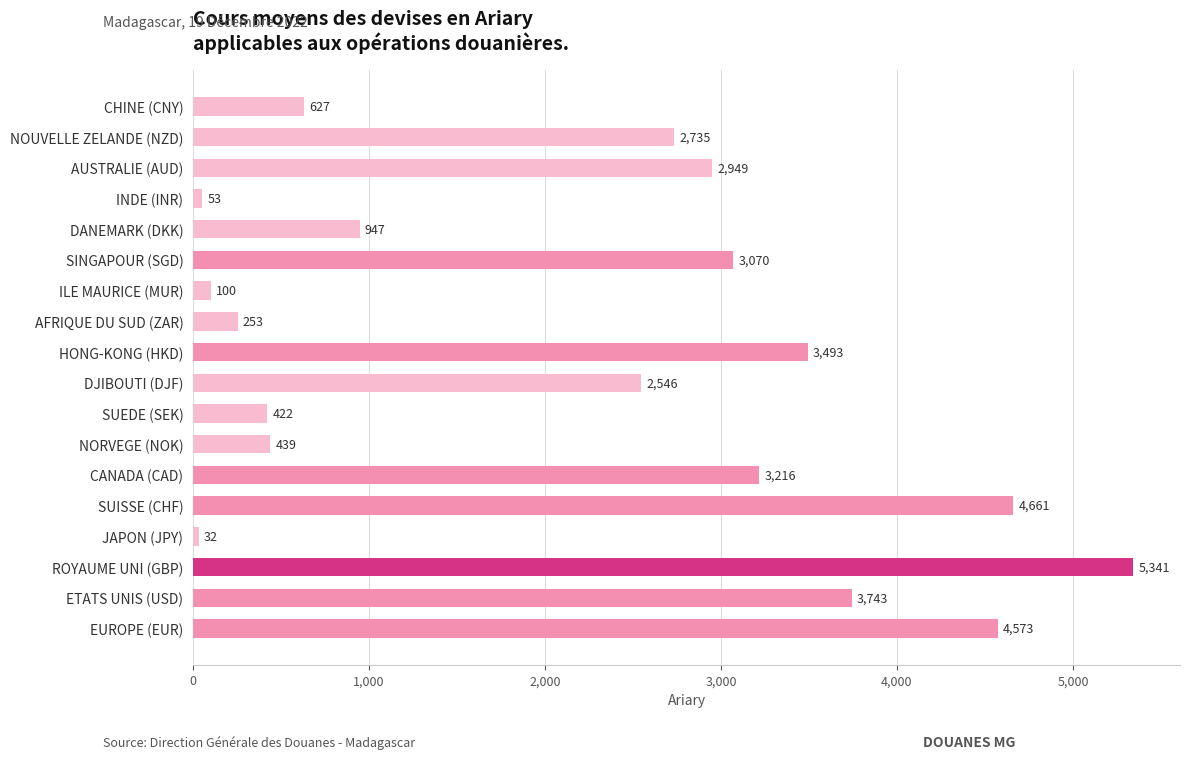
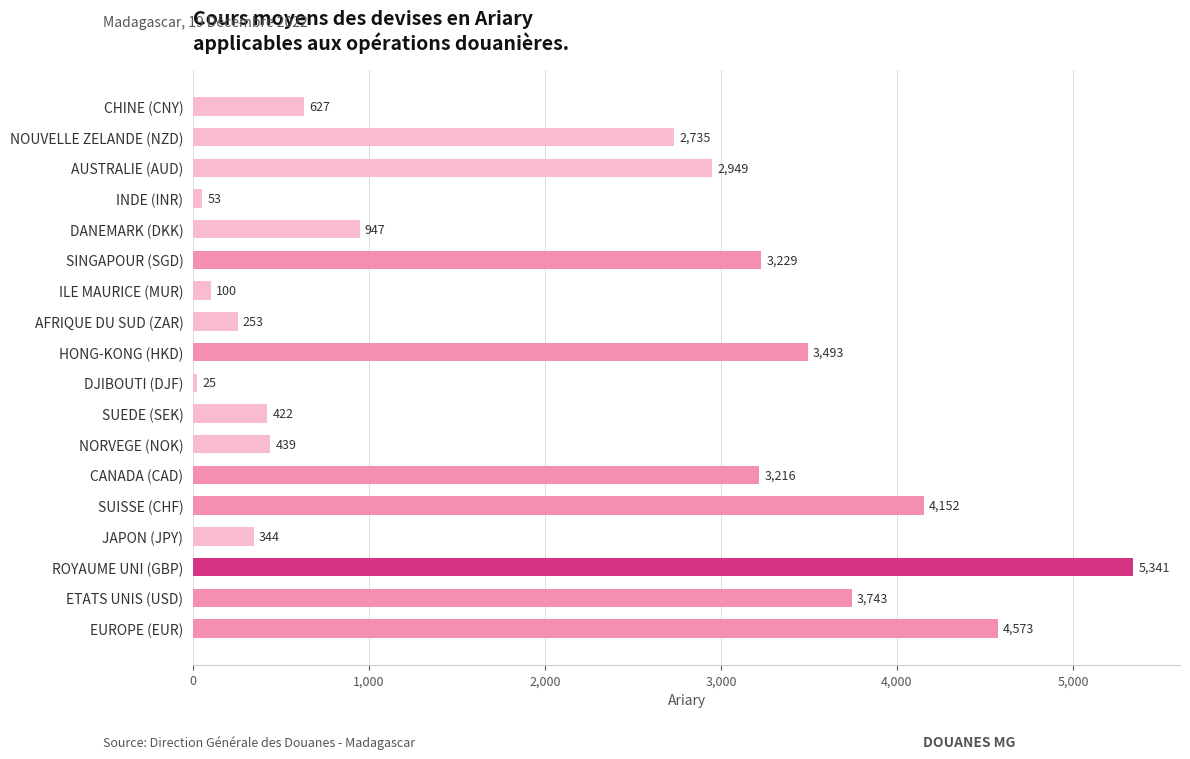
SINGAPOUR (SGD): 3,070 -> 3,229
DJIBOUTI (DJF): 2,546 -> 25
SUISSE (CHF): 4,661 -> 4,152
JAPON (JPY): 32 -> 344
